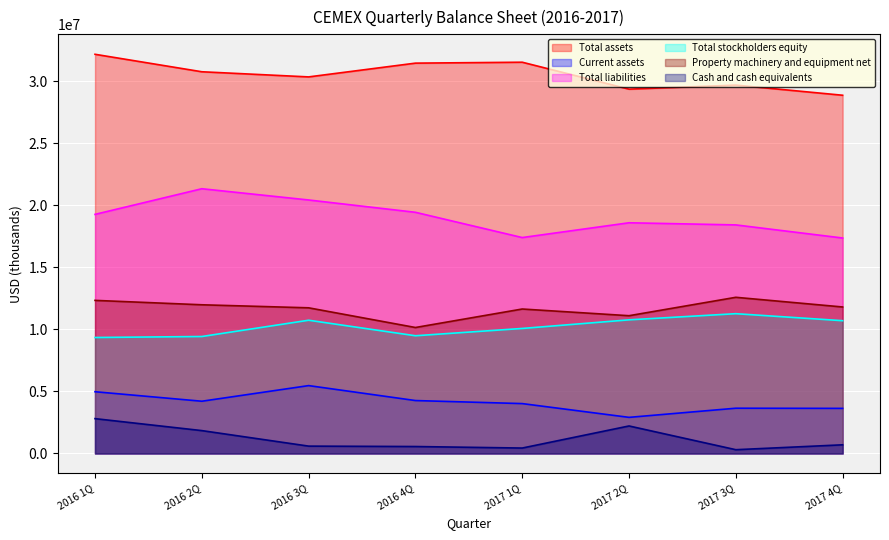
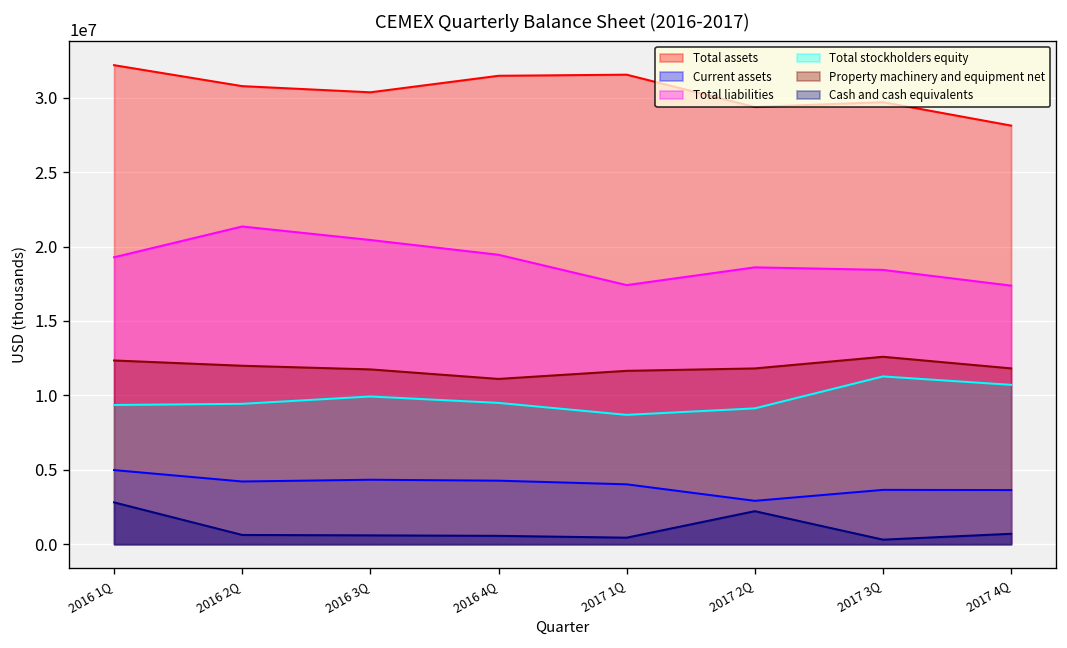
Cash and cash equivalents, 2016 2Q: 1800000 -> 600000
Current assets, 2016 3Q: 5500000 -> 4300000
Total stockholders equity, 2016 3Q: 10700000 -> 9900000
Property machinery and equipment net, 2016 4Q: 10200000 -> 11100000
Total stockholders equity, 2017 1Q: 10100000 -> 8700000
Total stockholders equity, 2017 2Q: 10800000 -> 9100000
Property machinery and equipment net, 2017 2Q: 11100000 -> 11800000
Total assets, 2017 4Q: 28900000 -> 28100000
